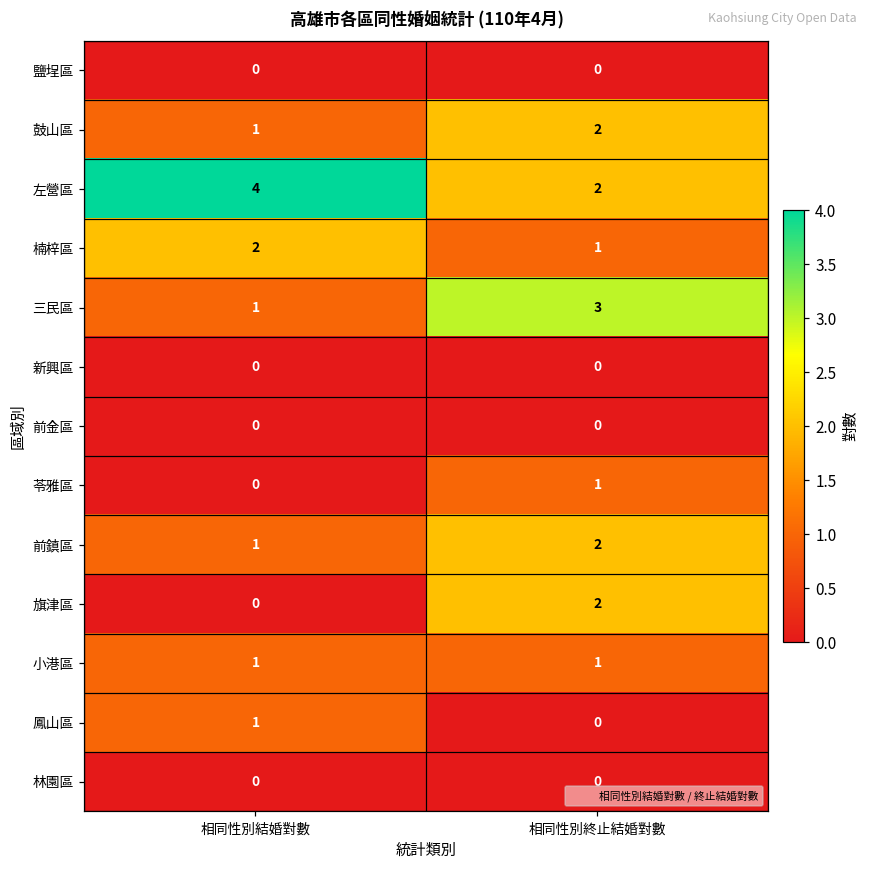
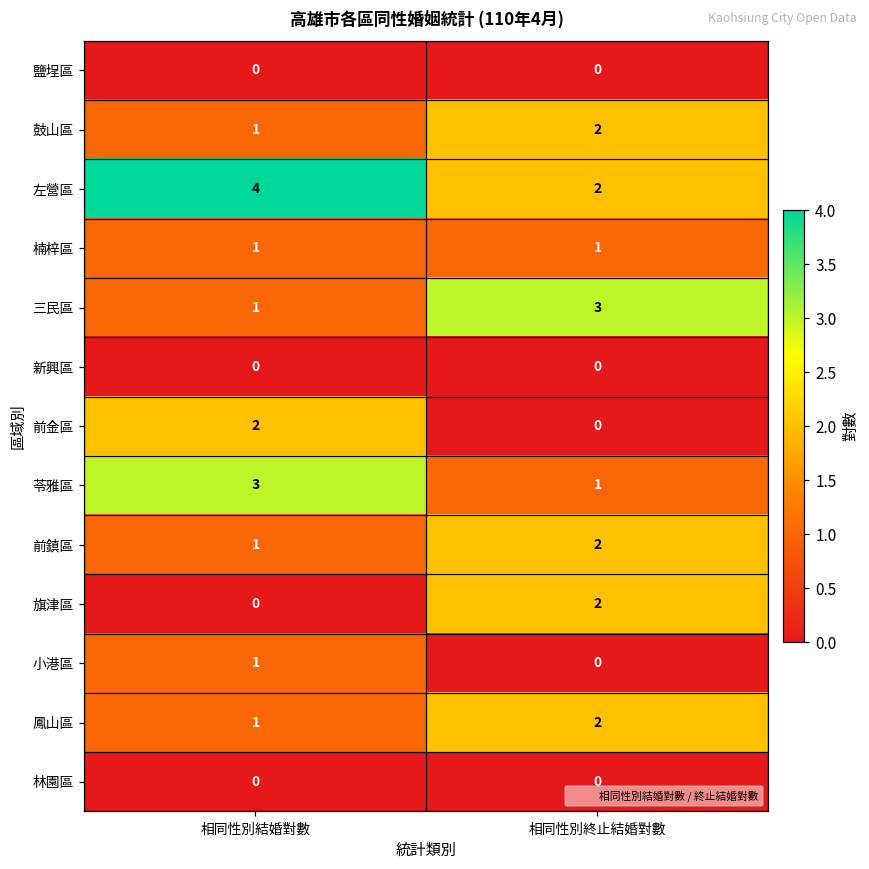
楠梓區, 相同性別結婚對數: 2 -> 1
前金區, 相同性別結婚對數: 0 -> 2
苓雅區, 相同性別結婚對數: 0 -> 3
小港區, 相同性別終止結婚對數: 1 -> 0
鳳山區, 相同性別終止結婚對數: 0 -> 2
